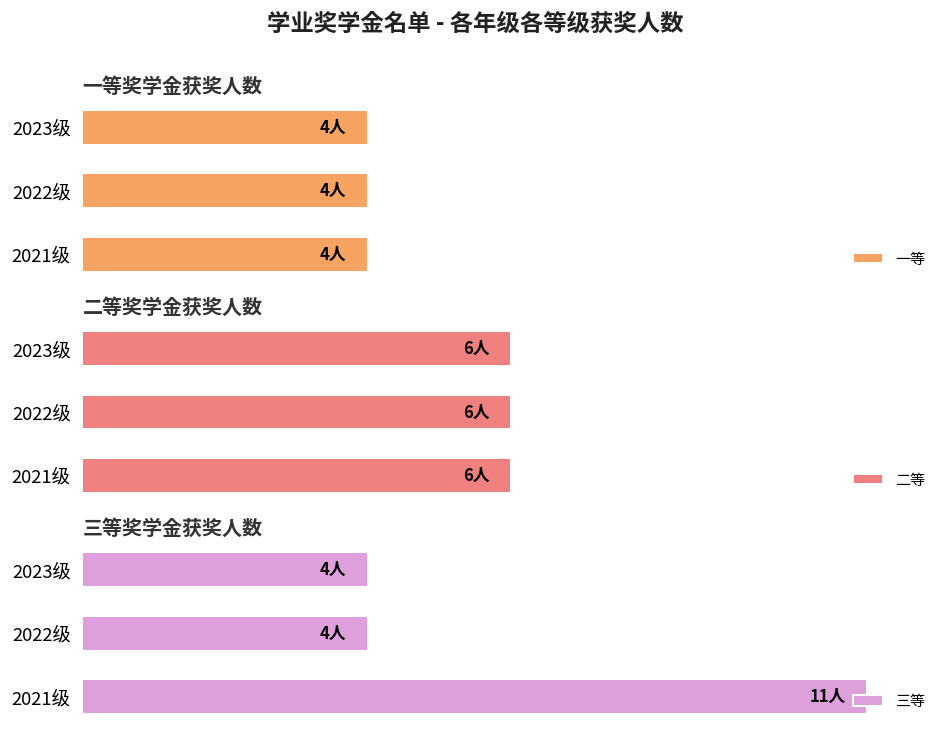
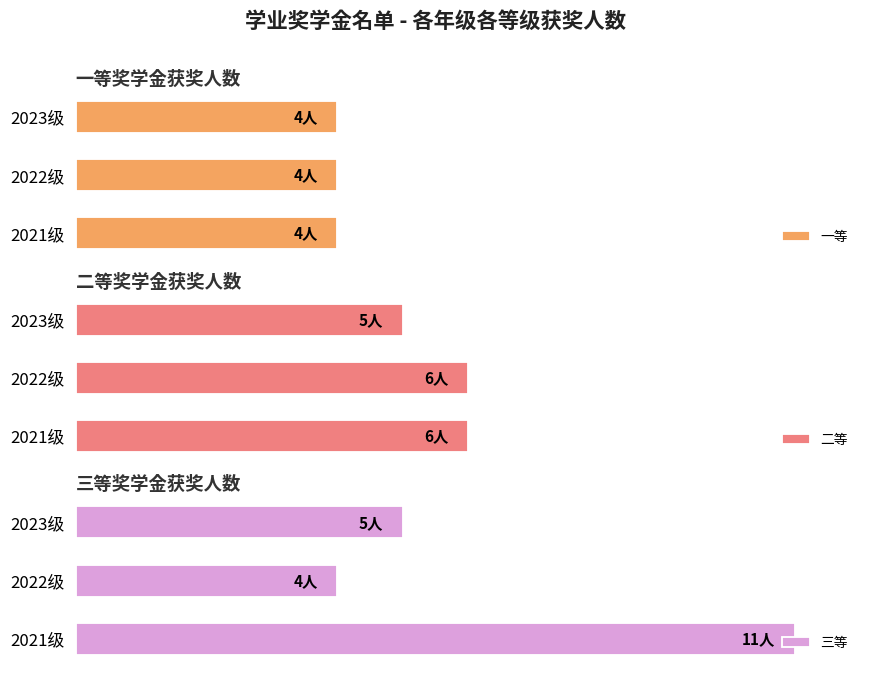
二等奖学金获奖人数, 2023级: 6人 -> 5人
三等奖学金获奖人数, 2023级: 4人 -> 5人
